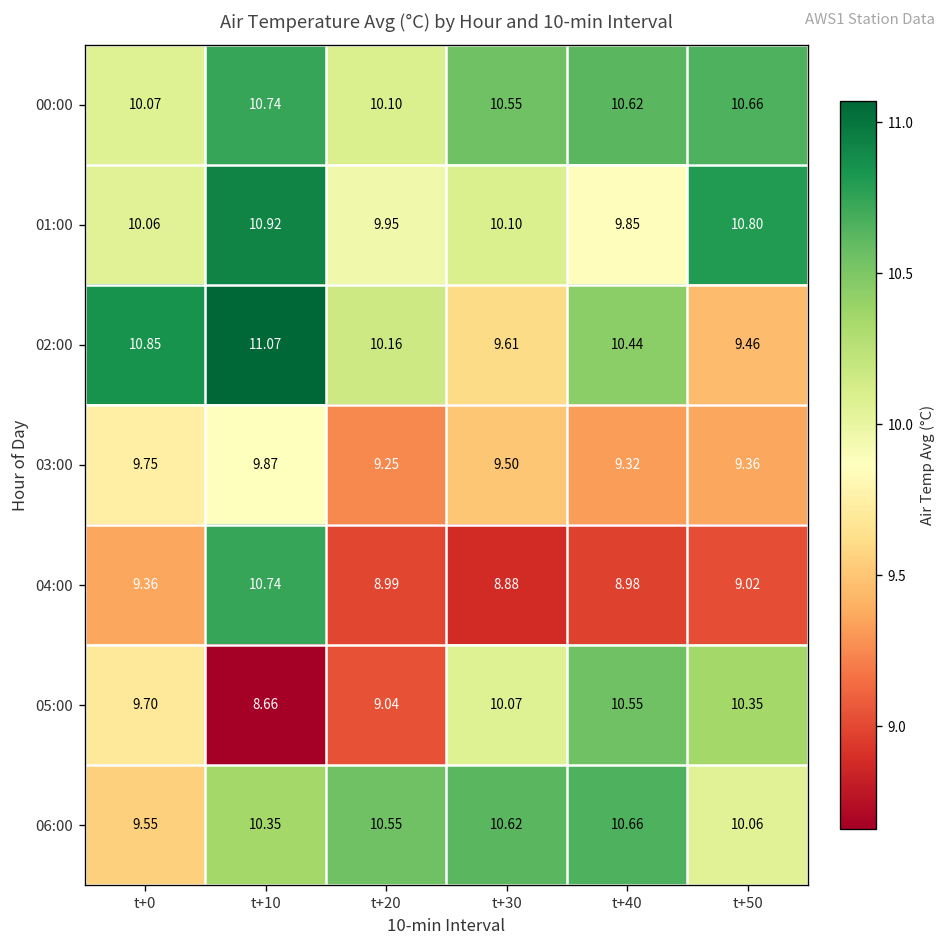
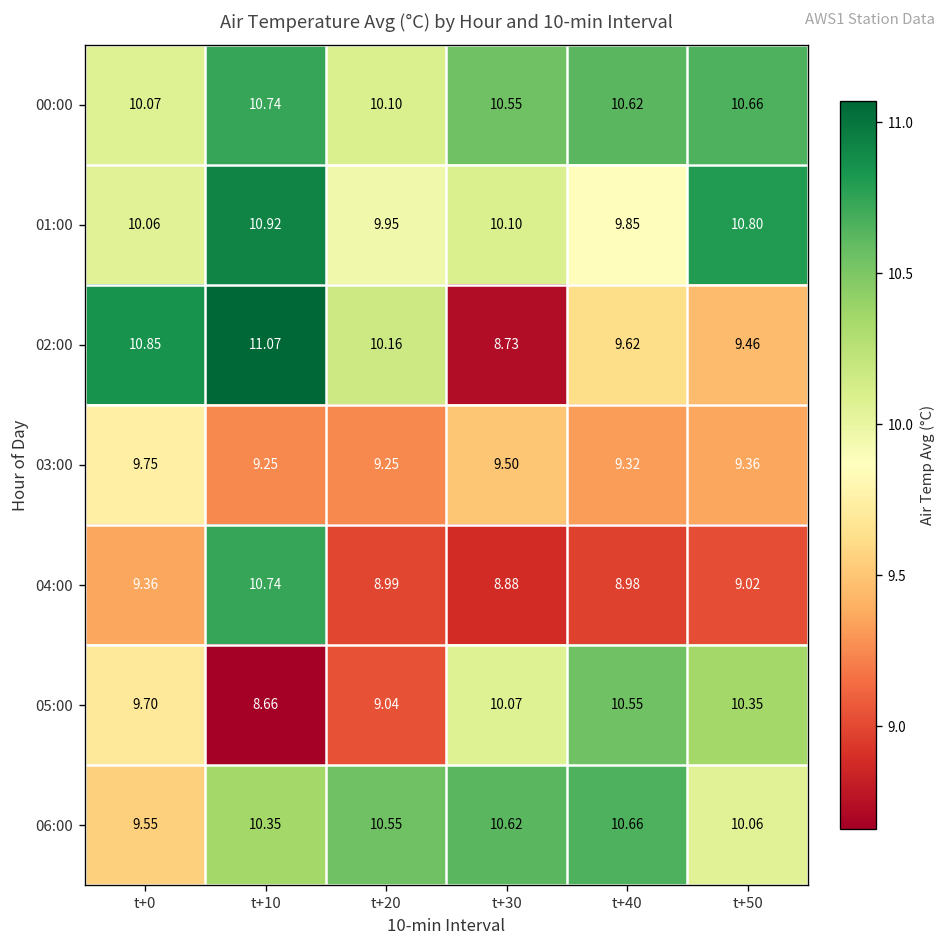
02:00, t+30: 9.61 -> 8.73
02:00, t+40: 10.44 -> 9.62
03:00, t+10: 9.87 -> 9.25
